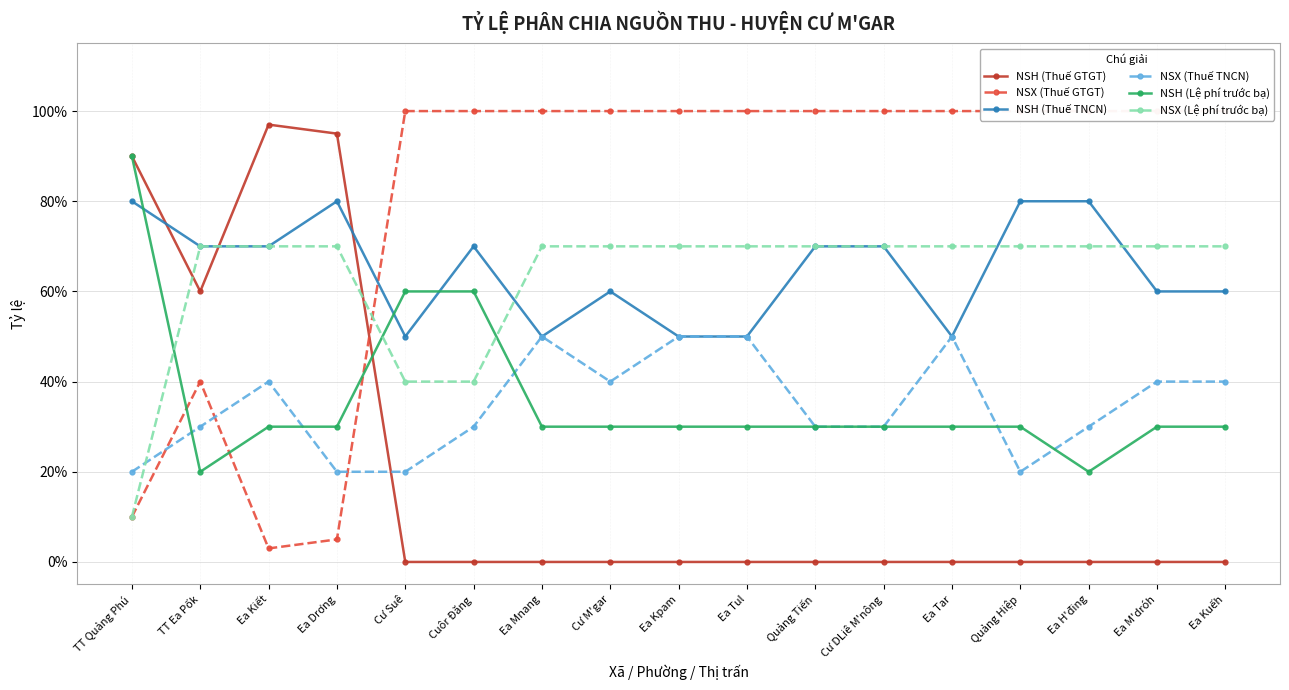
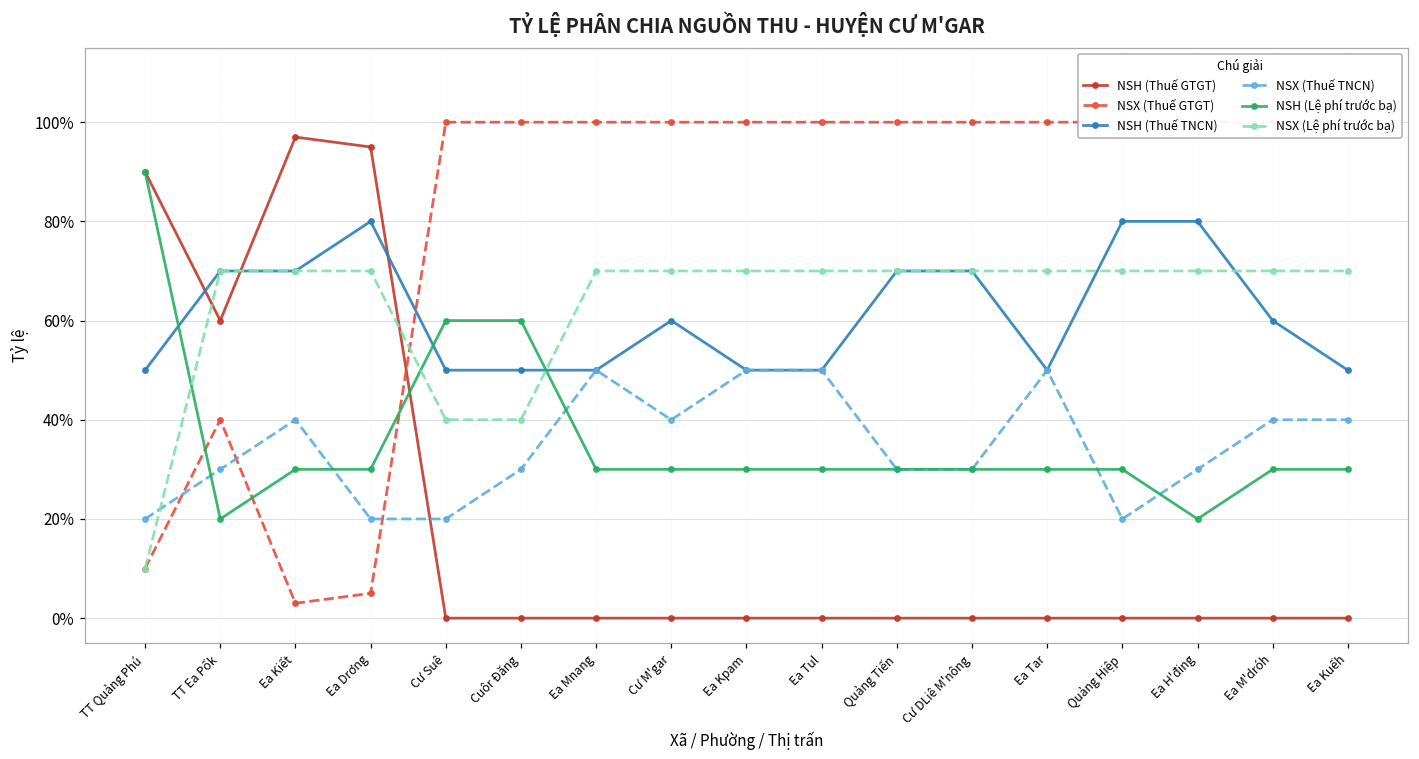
NSH (Thuế TNCN), TT Quảng Phú: 80% -> 50%
NSH (Thuế TNCN), Cuôr Đăng: 70% -> 50%
NSH (Thuế TNCN), Ea Kuếh: 60% -> 50%
